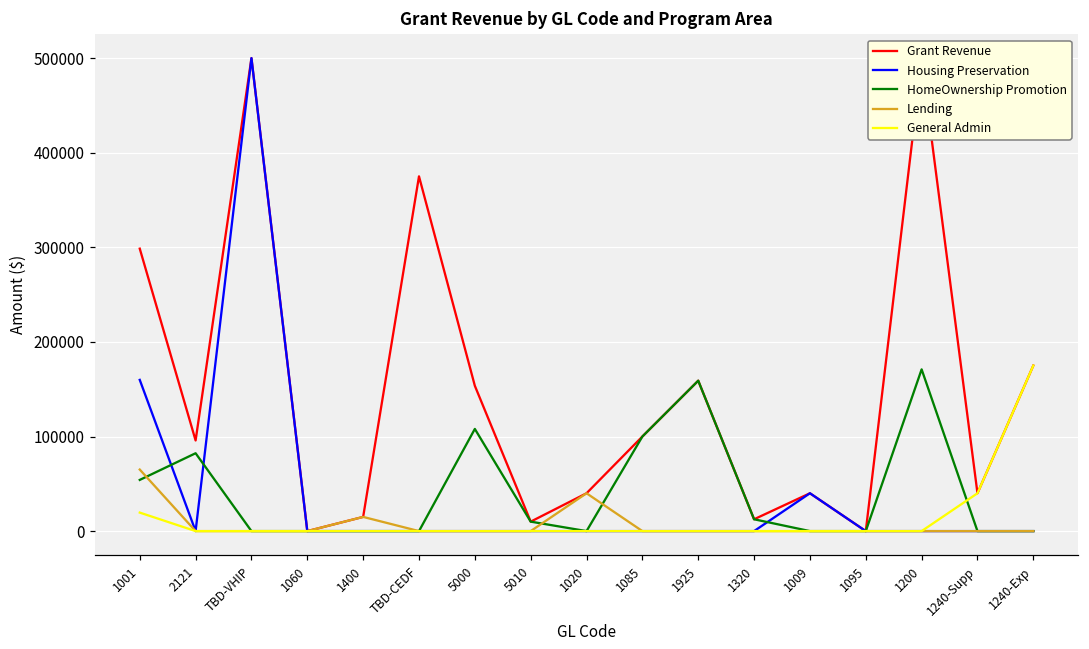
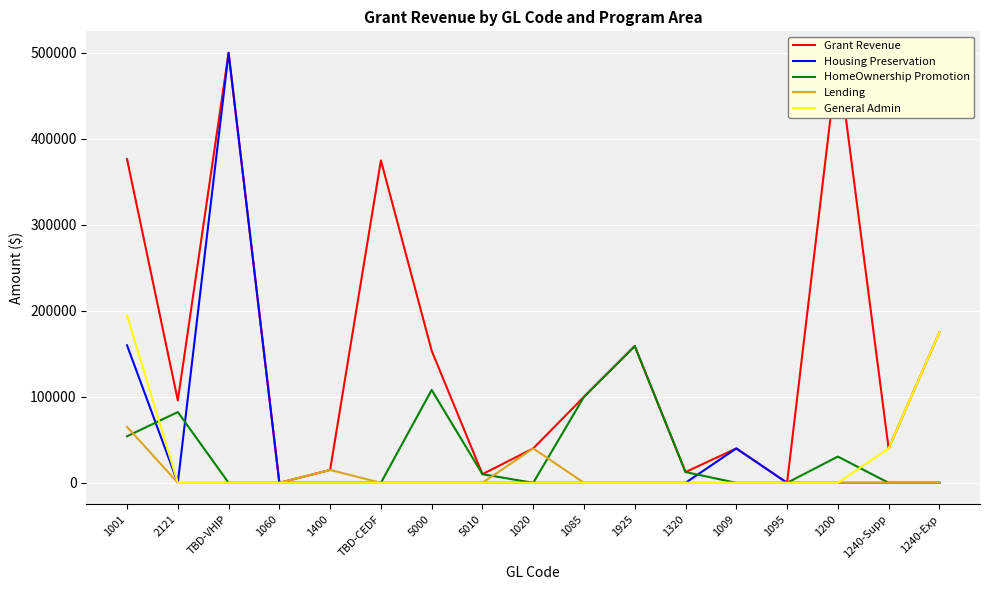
Grant Revenue, 1001: 300000 -> 380000
General Admin, 1001: 20000 -> 190000
HomeOwnership Promotion, 1200: 170000 -> 30000
